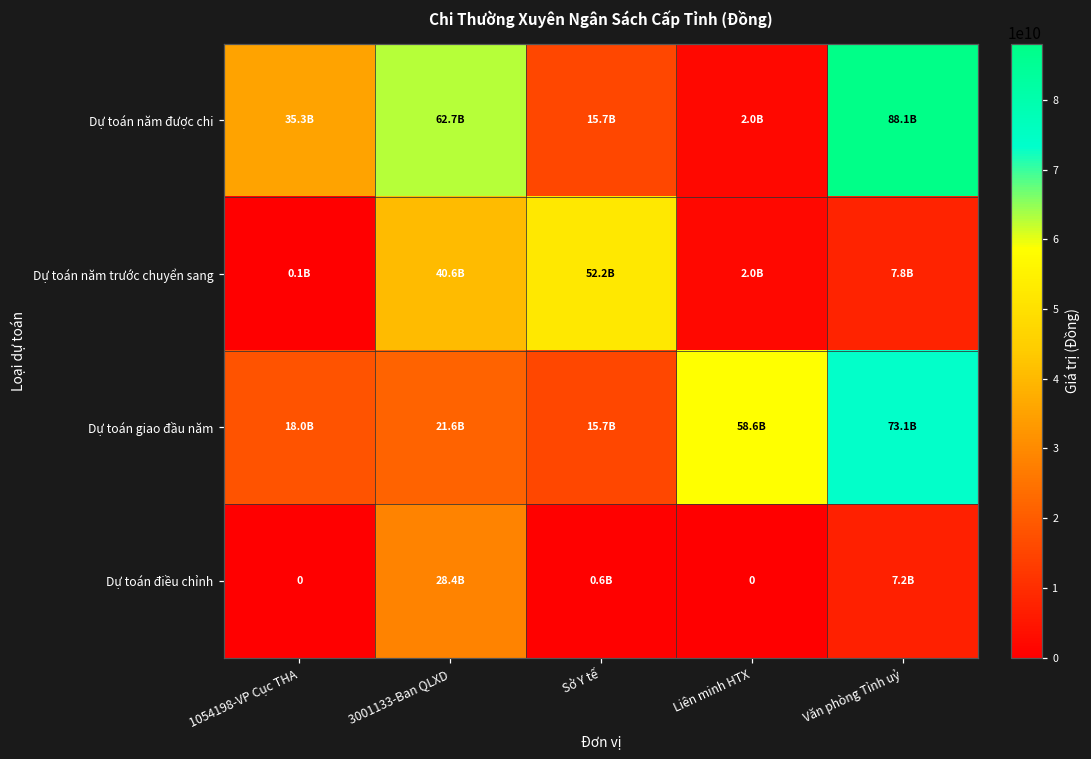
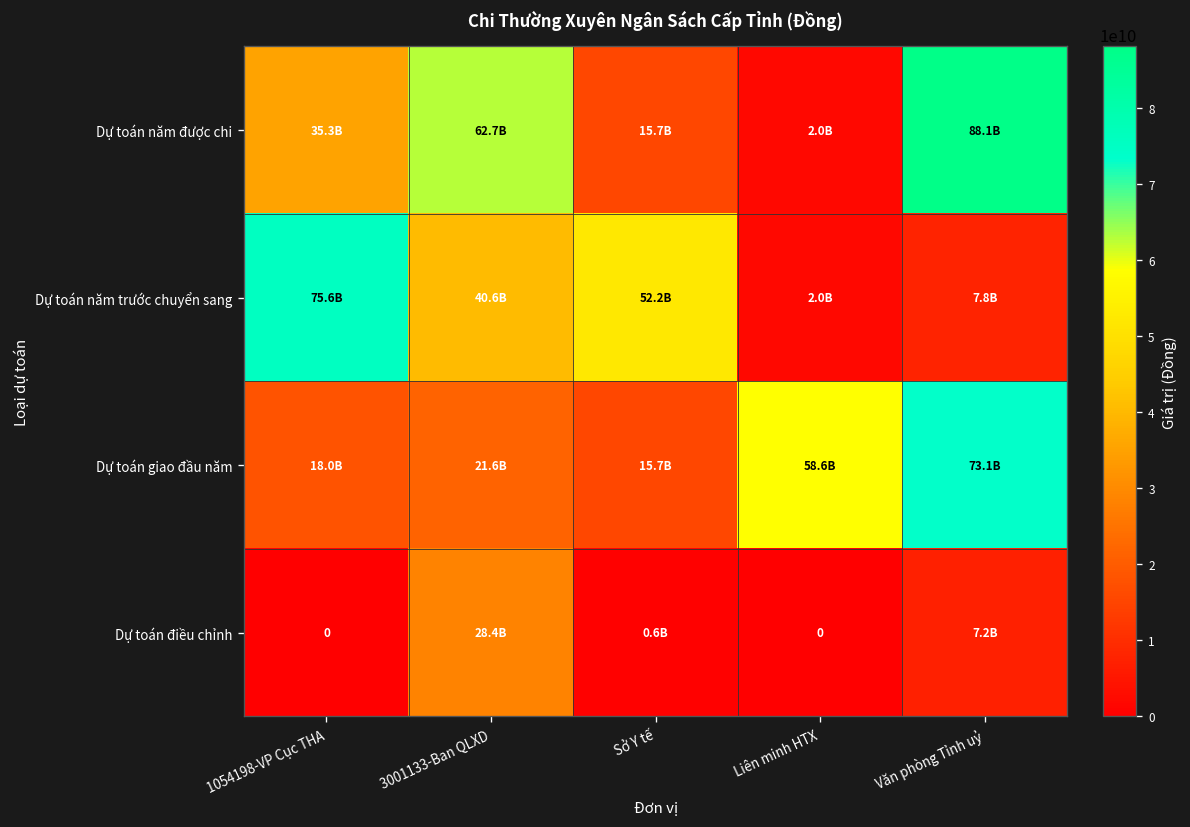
Dự toán năm trước chuyển sang, 1054198-VP Cục THA: 0.1B -> 75.6B
